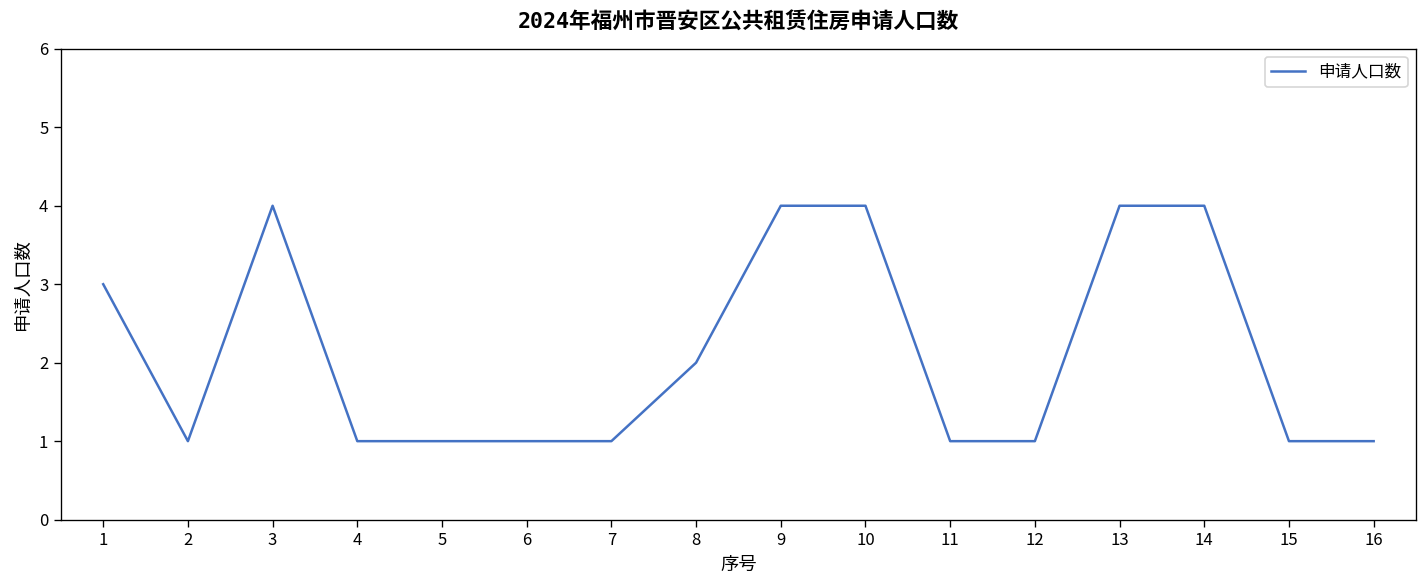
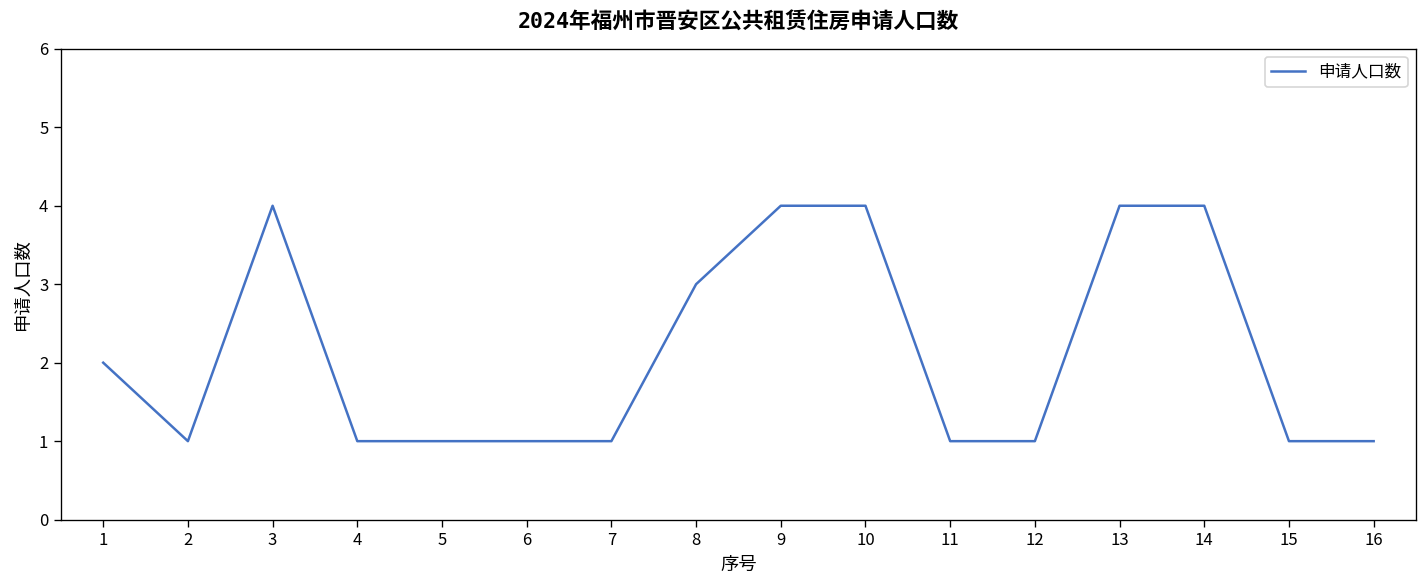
1: 3 -> 2
8: 2 -> 3
